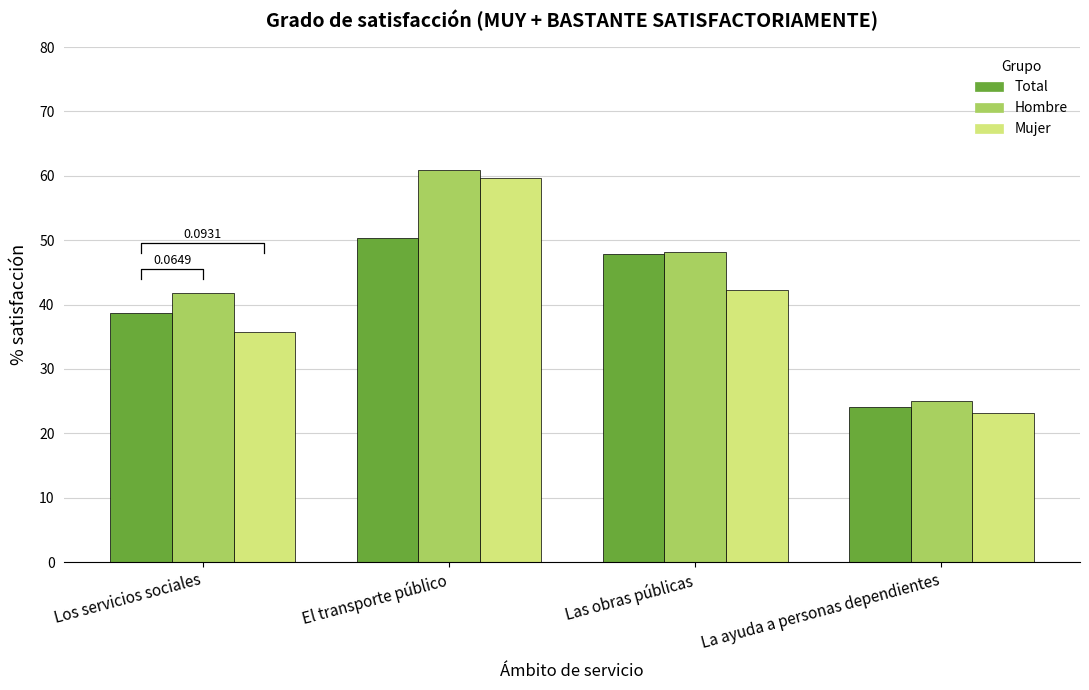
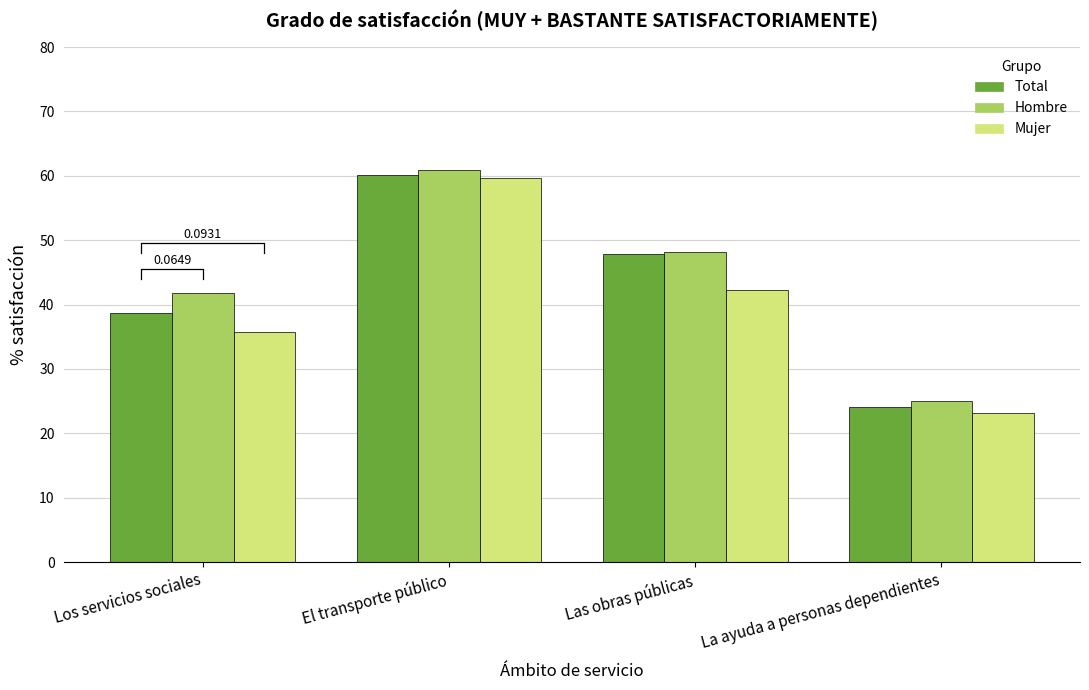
Total, El transporte público: 50 -> 60
